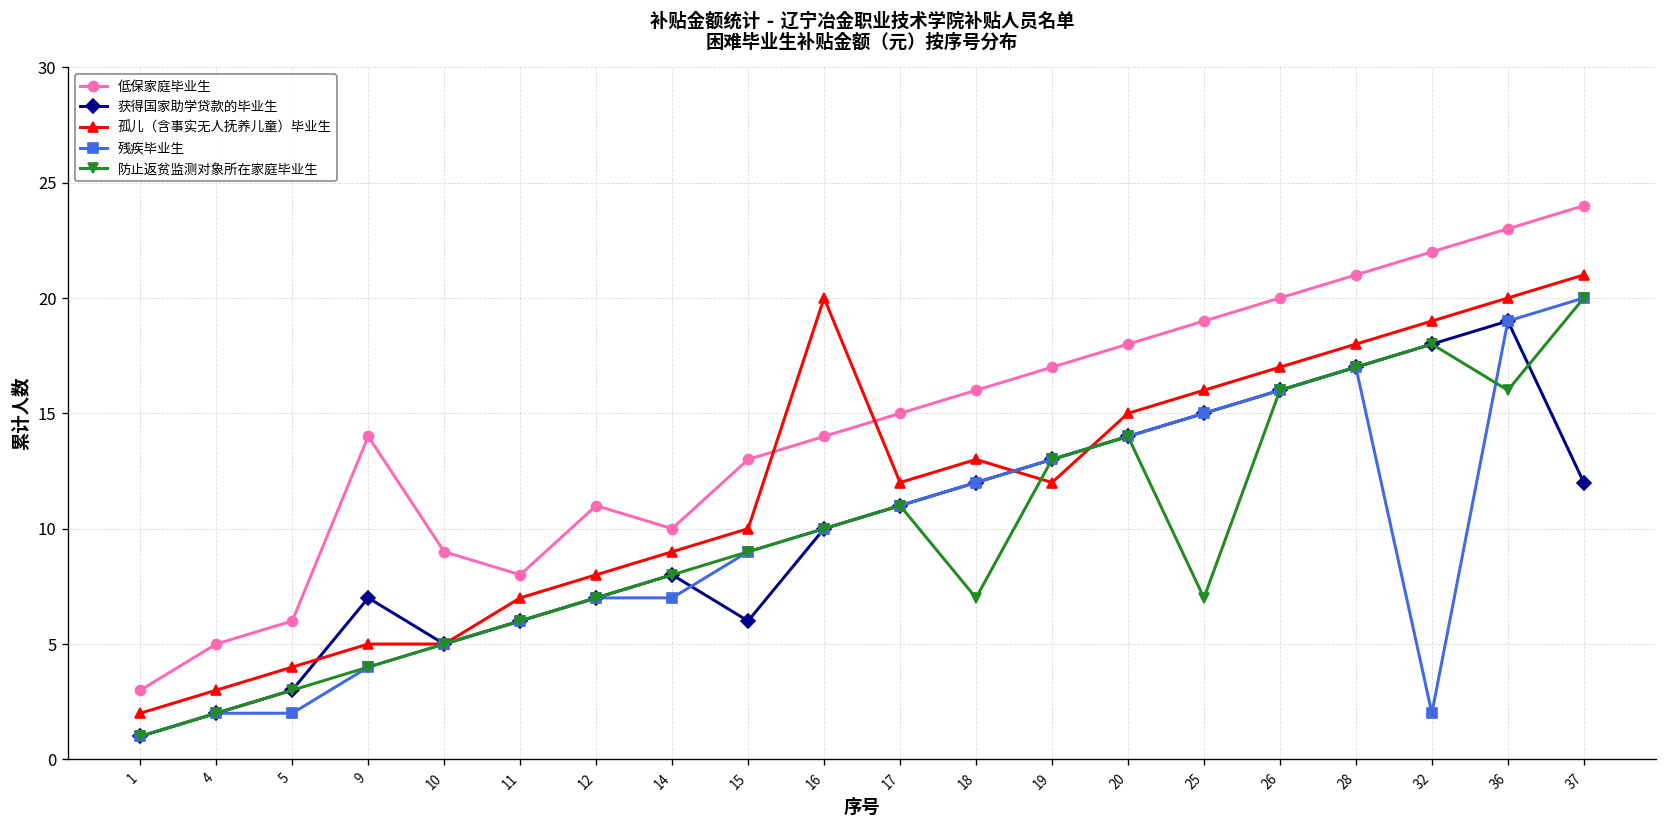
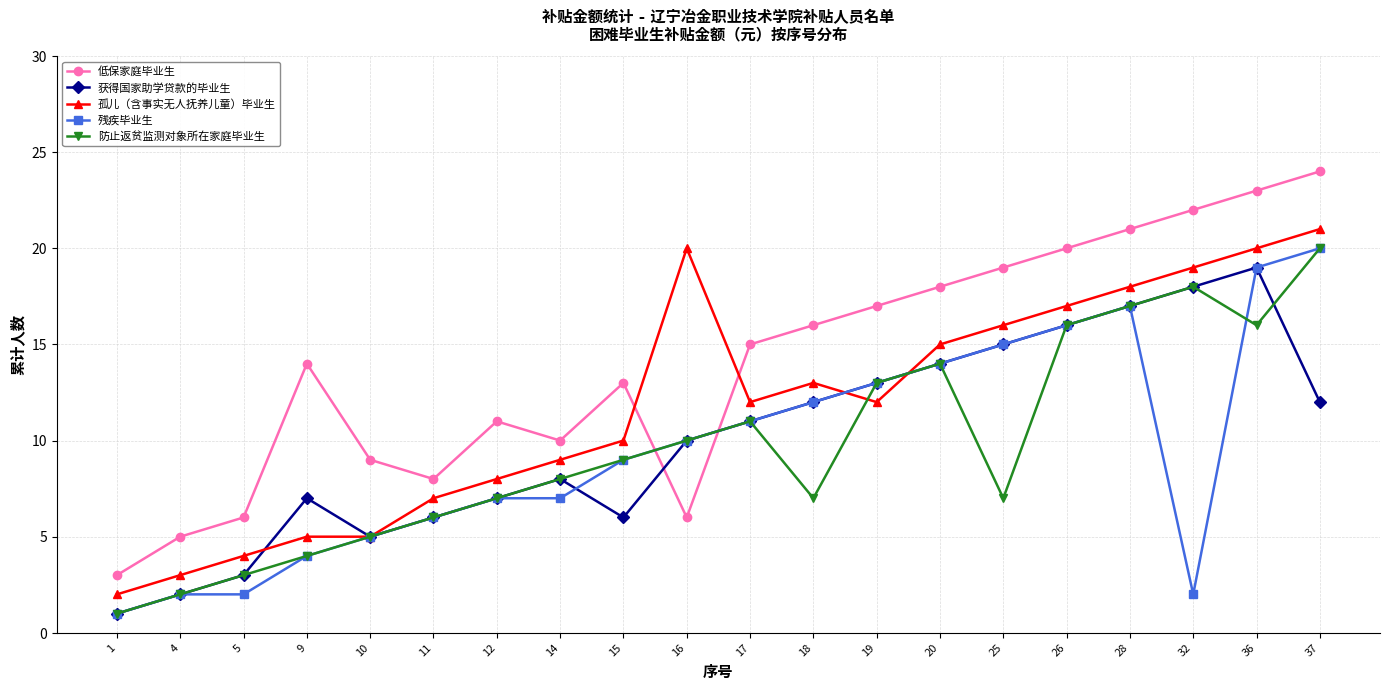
低保家庭毕业生, 16: 14 -> 6
